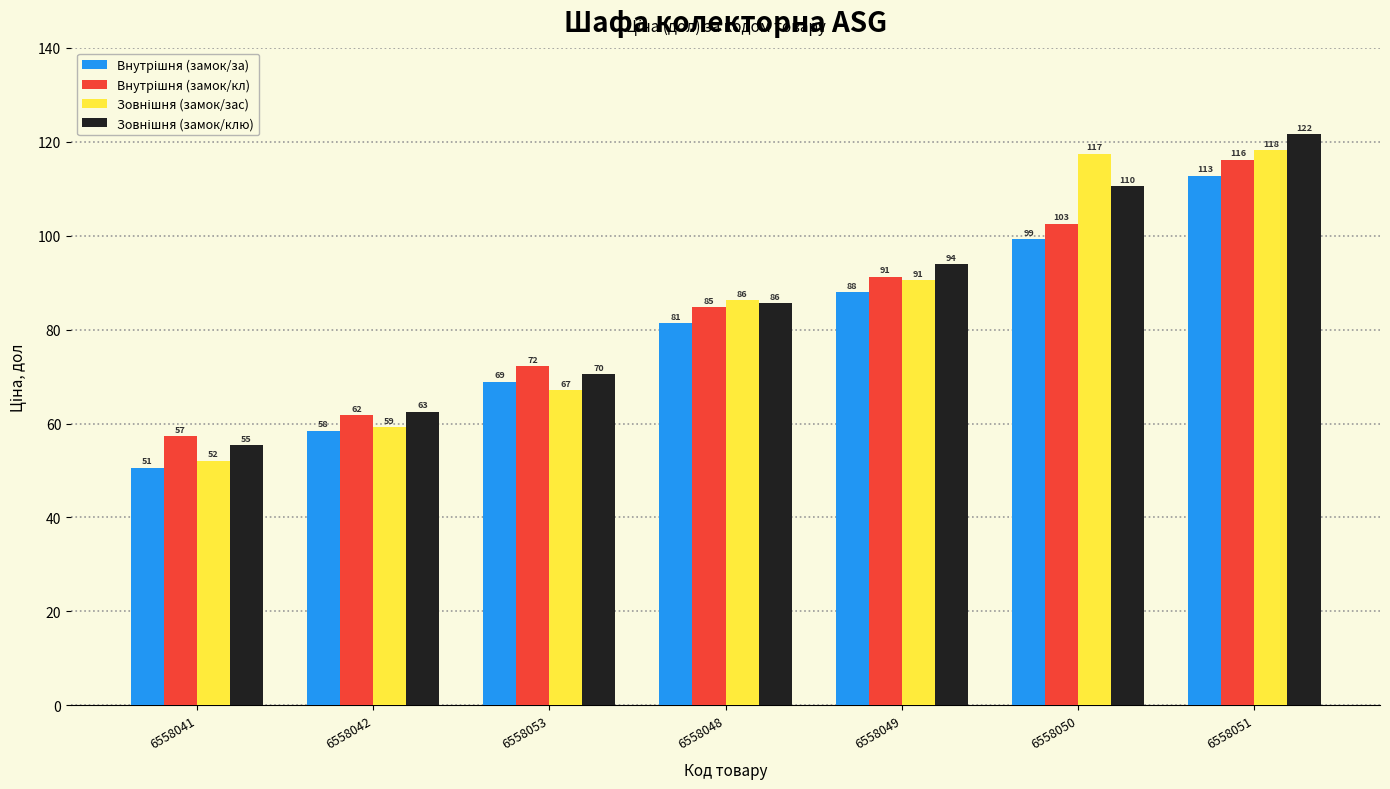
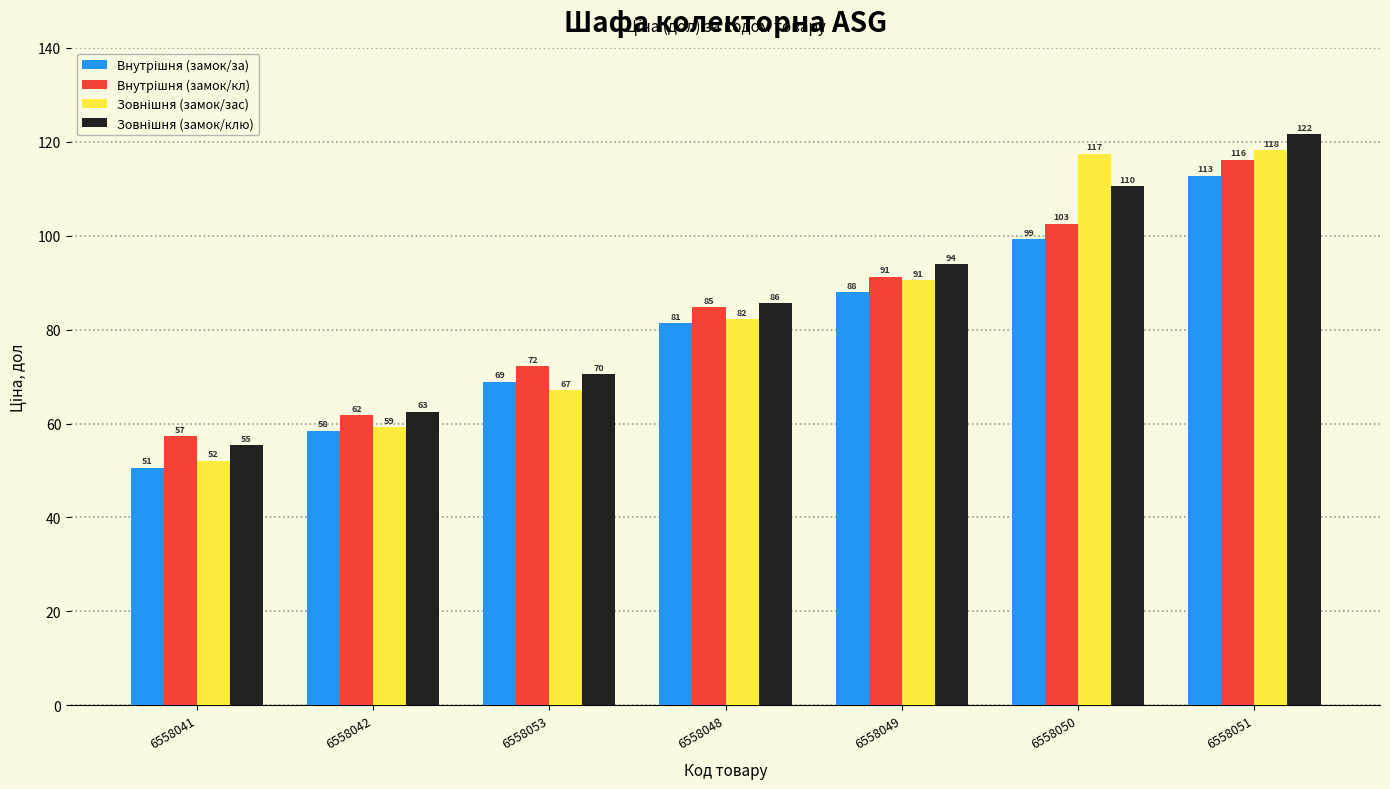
Зовнішня (замок/зас), 6558048: 86 -> 82
